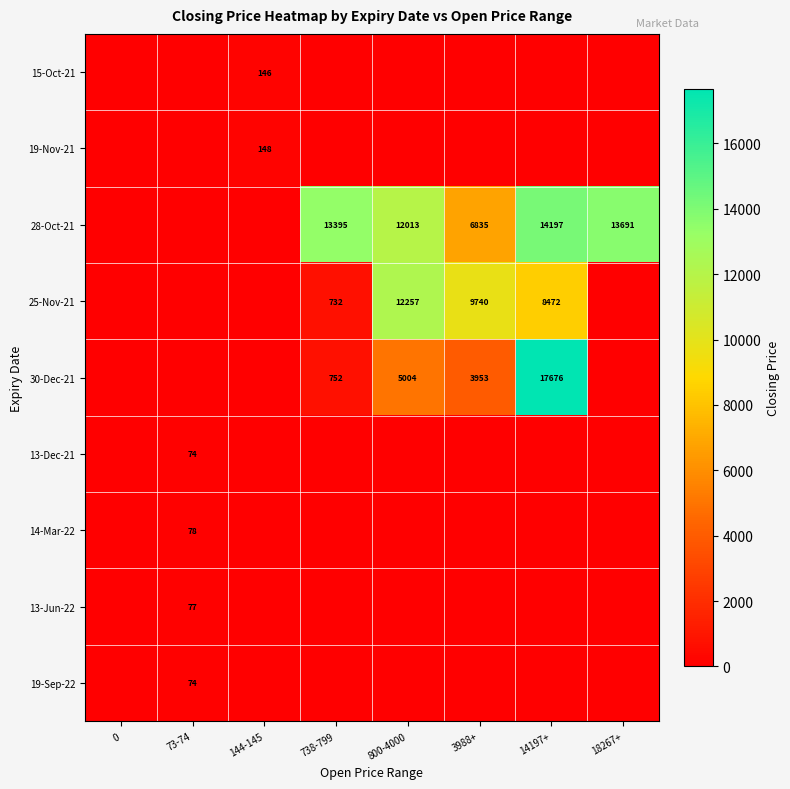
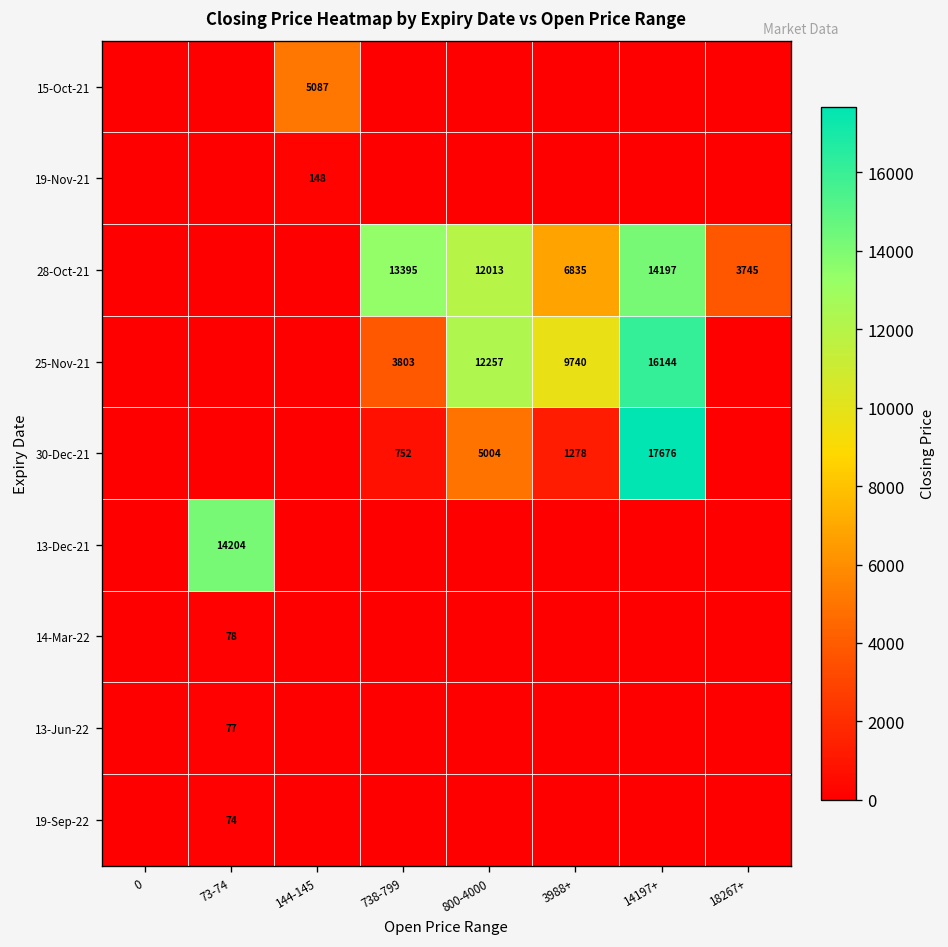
15-Oct-21, 144-145: 146 -> 5087
28-Oct-21, 18267+: 13691 -> 3745
25-Nov-21, 738-799: 732 -> 3803
25-Nov-21, 14197+: 8472 -> 16144
30-Dec-21, 3988+: 3953 -> 1278
13-Dec-21, 73-74: 74 -> 14204
